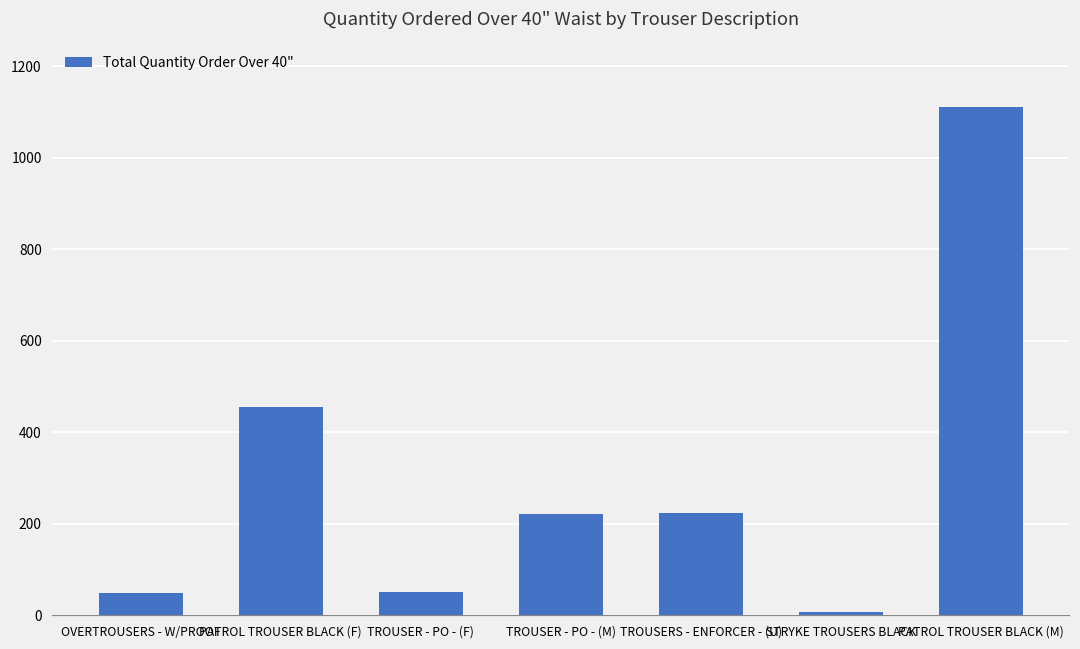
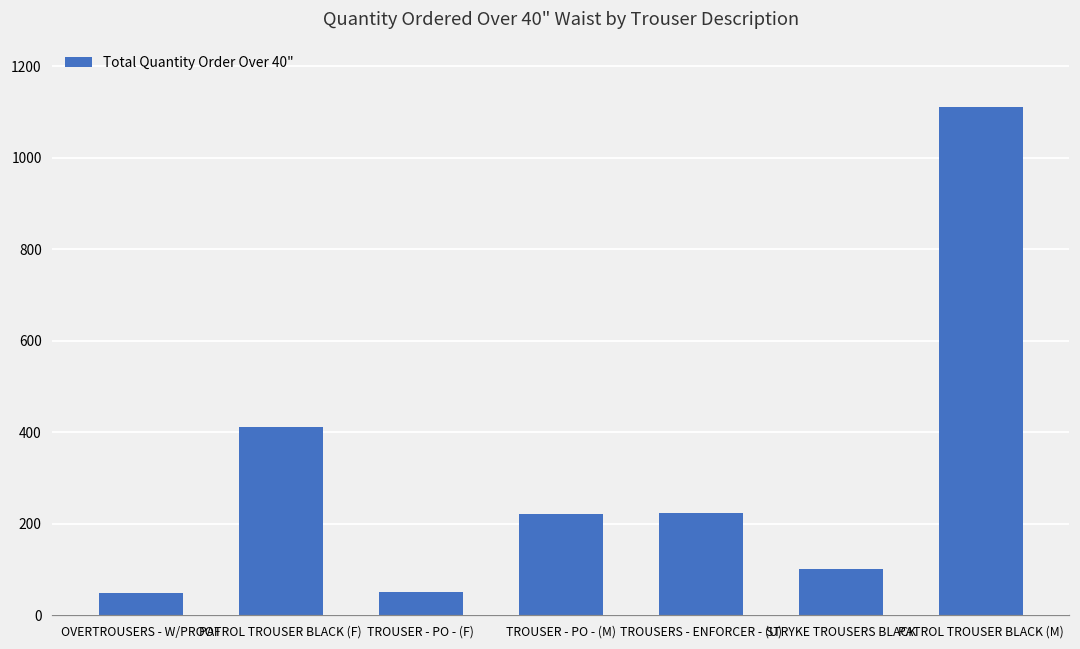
PATROL TROUSER BLACK (F): 460 -> 410
STRYKE TROUSERS BLACK: 10 -> 100
